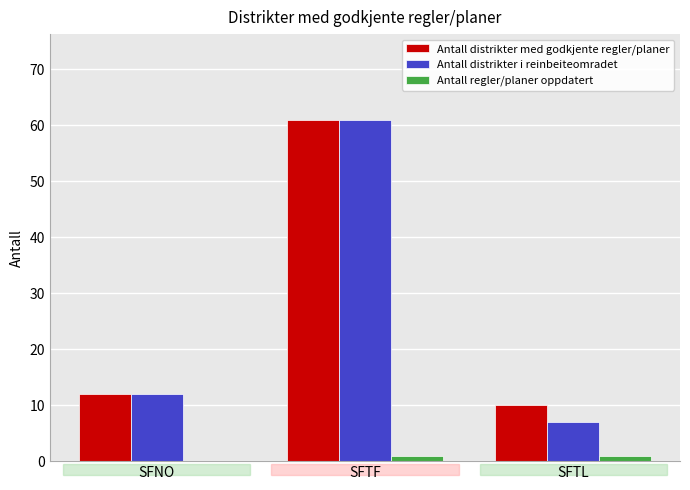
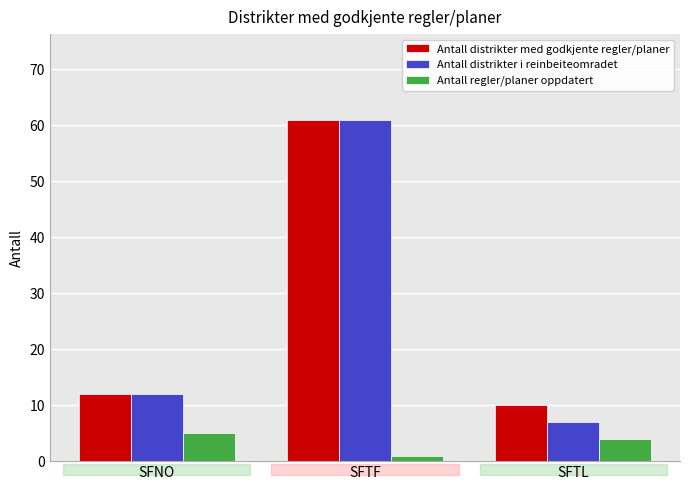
Antall regler/planer oppdatert, SFNO: 0 -> 5
Antall regler/planer oppdatert, SFTL: 1 -> 4
